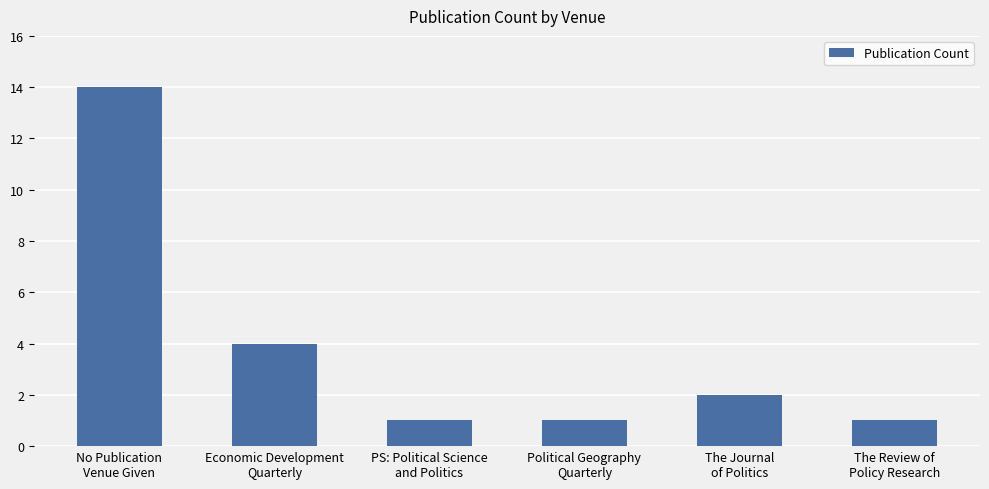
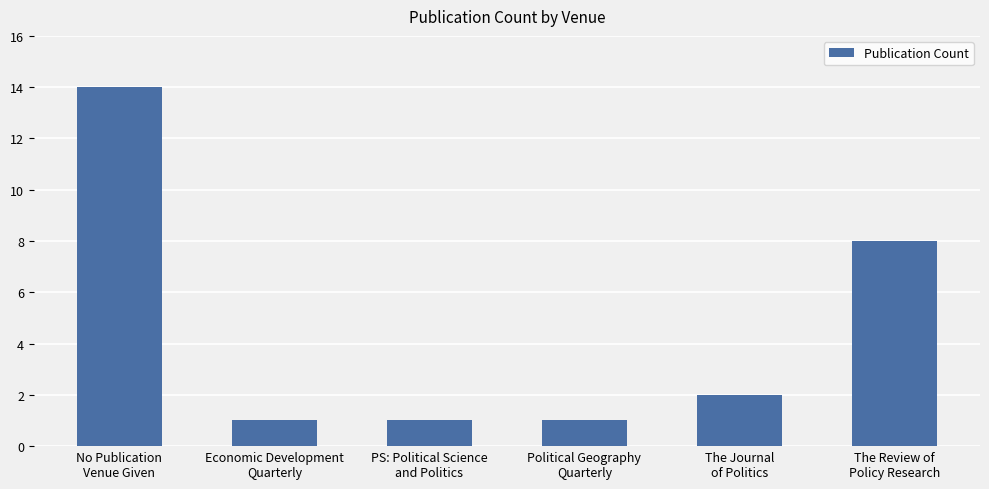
Economic Development Quarterly: 4 -> 1
The Review of Policy Research: 1 -> 8
